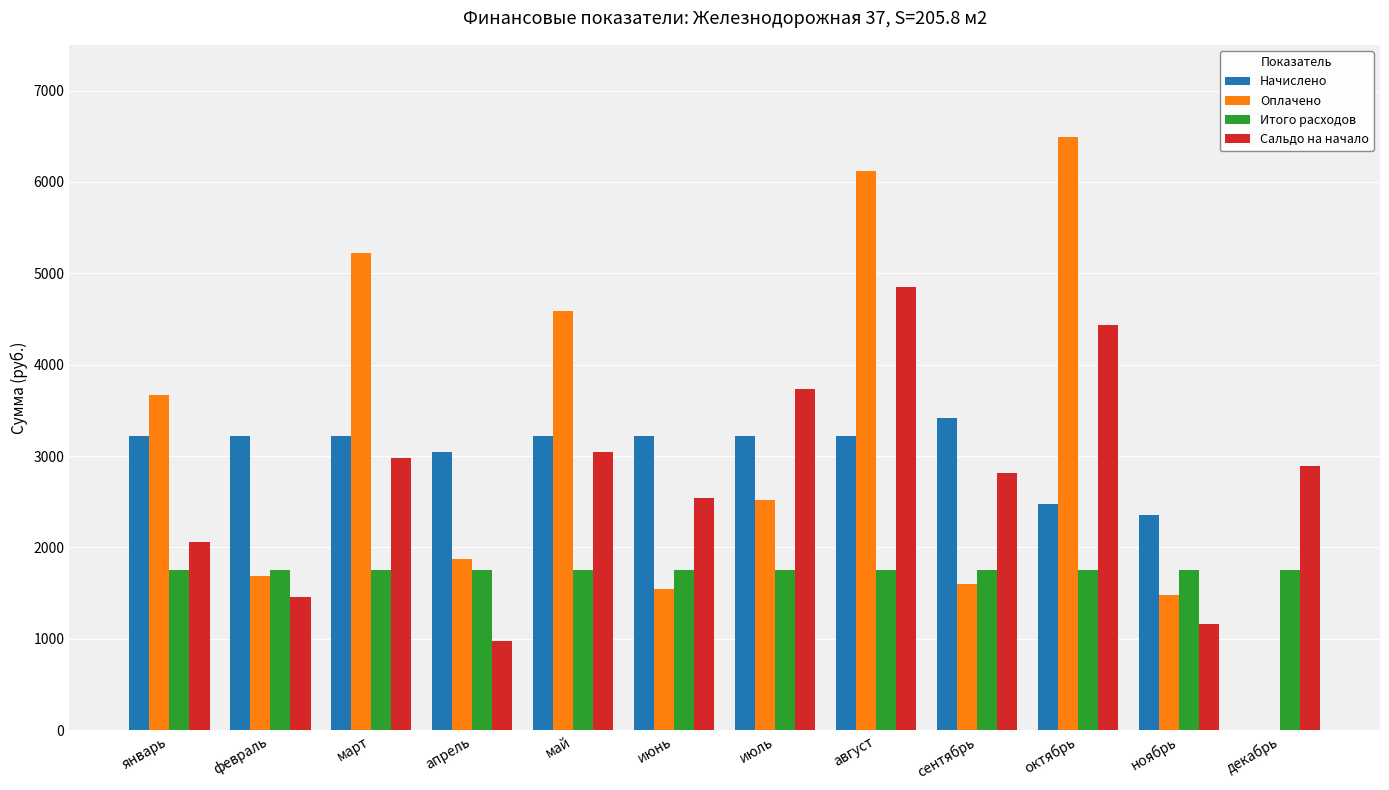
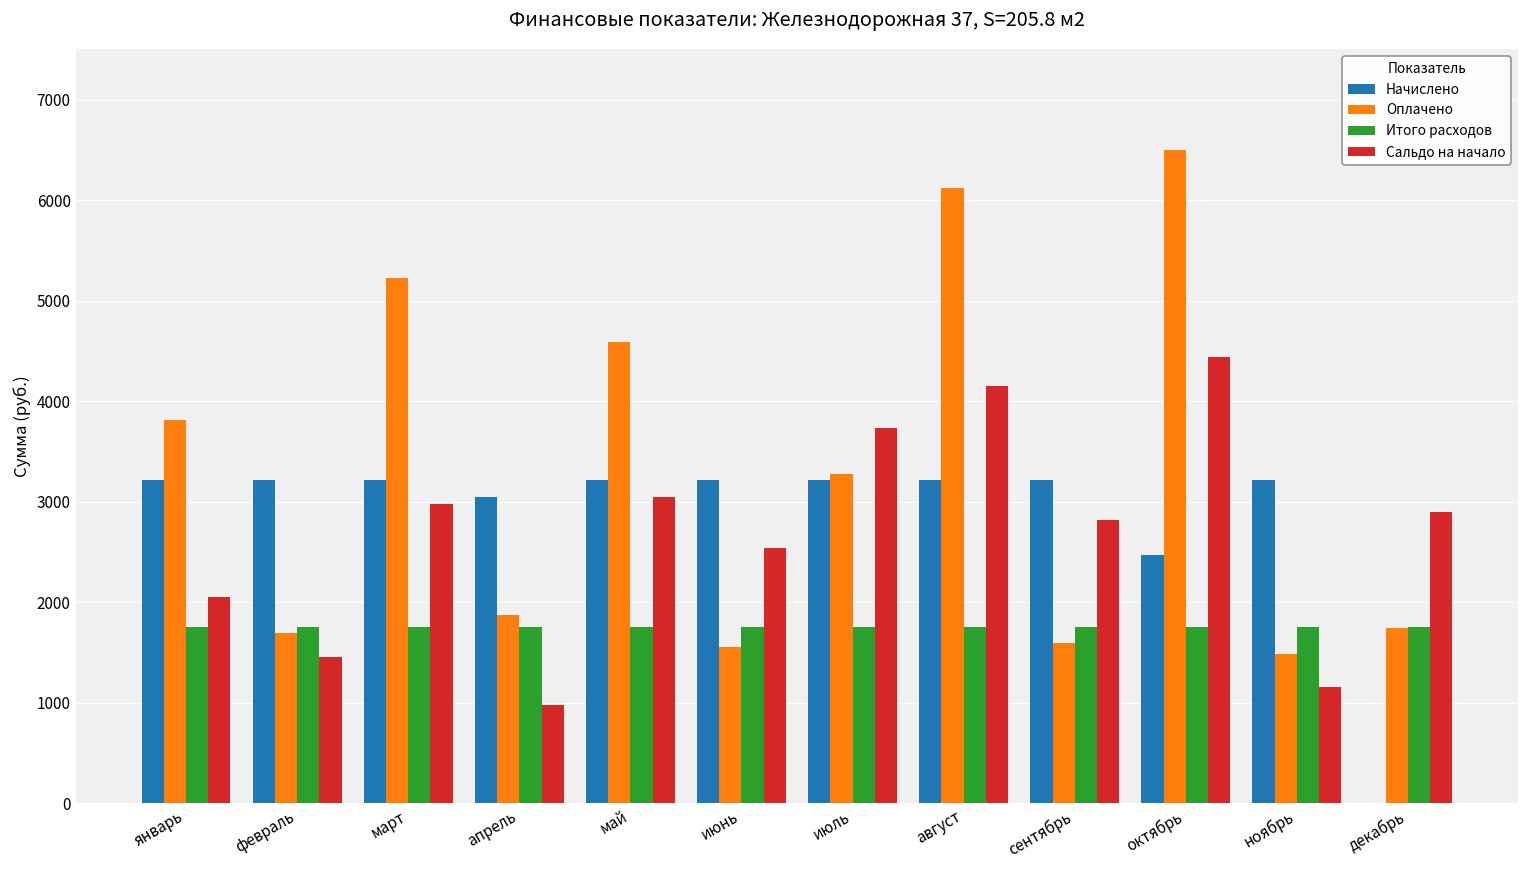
Оплачено, январь: 3700 -> 3800
Оплачено, июль: 2500 -> 3300
Сальдо на начало, август: 4800 -> 4100
Начислено, сентябрь: 3400 -> 3200
Начислено, ноябрь: 2400 -> 3200
Оплачено, декабрь: 0 -> 1700
